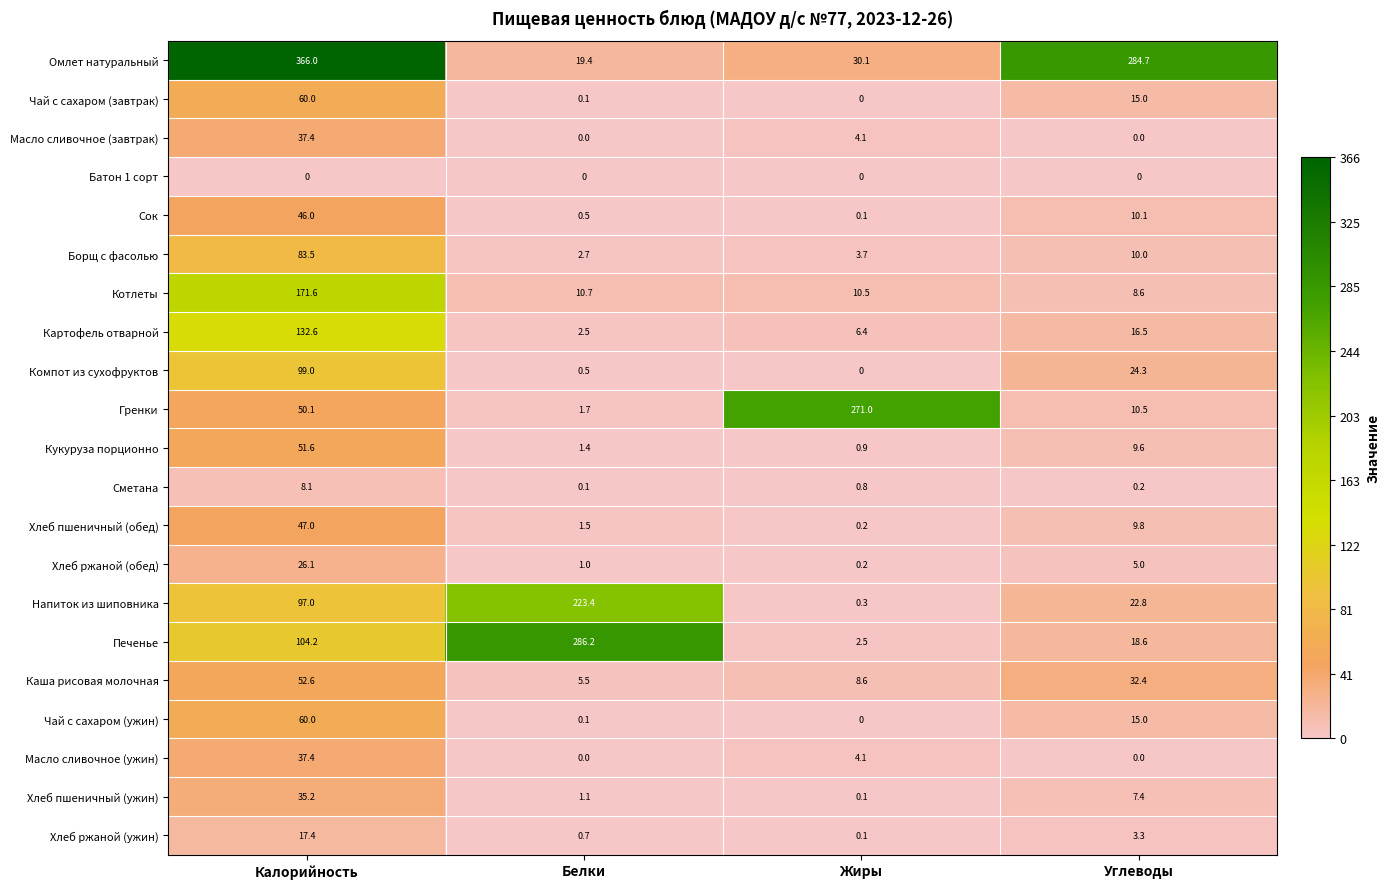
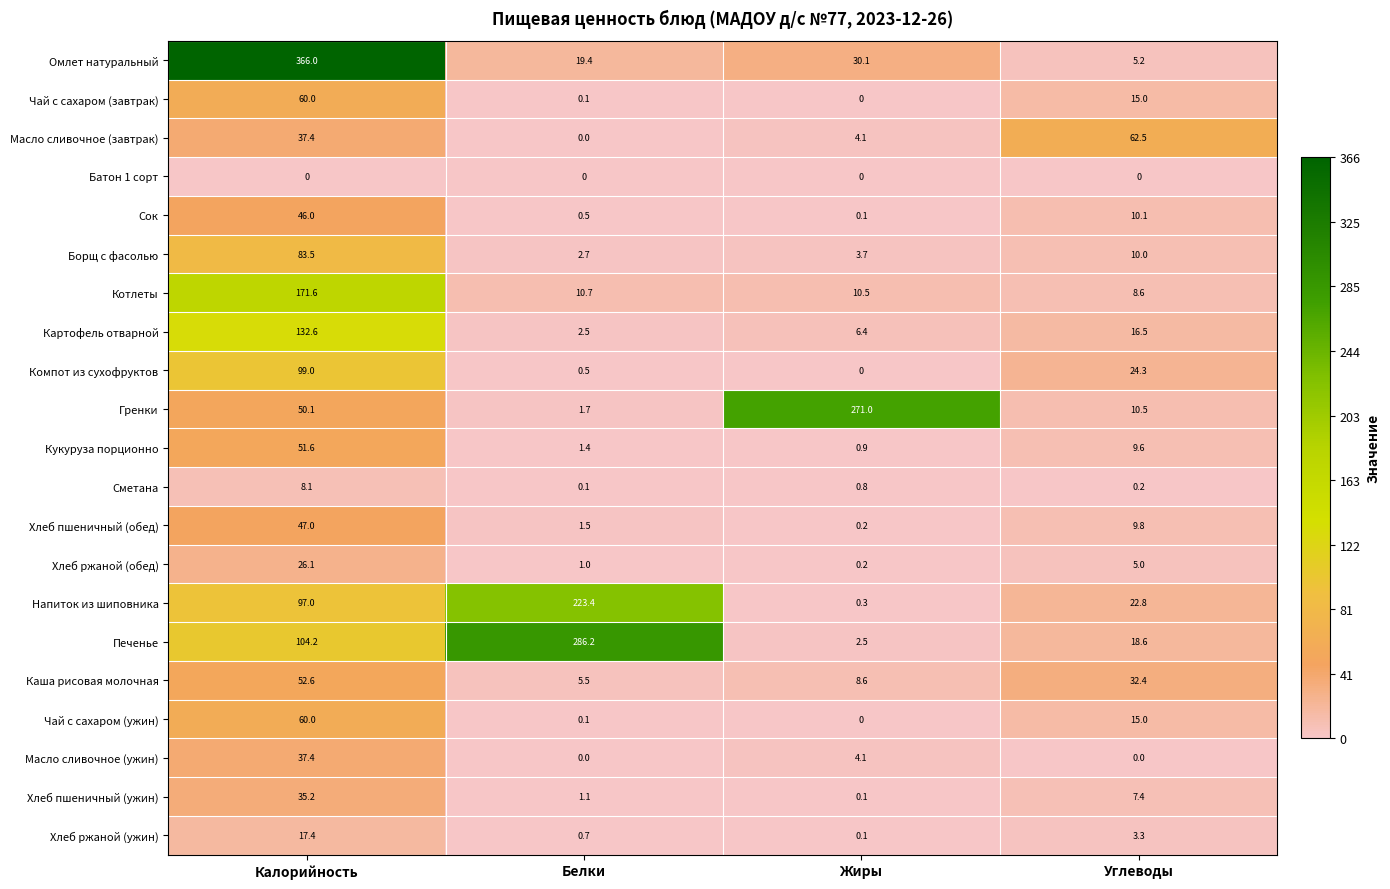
Омлет натуральный, Углеводы: 284.7 -> 5.2
Масло сливочное (завтрак), Углеводы: 0.0 -> 62.5
